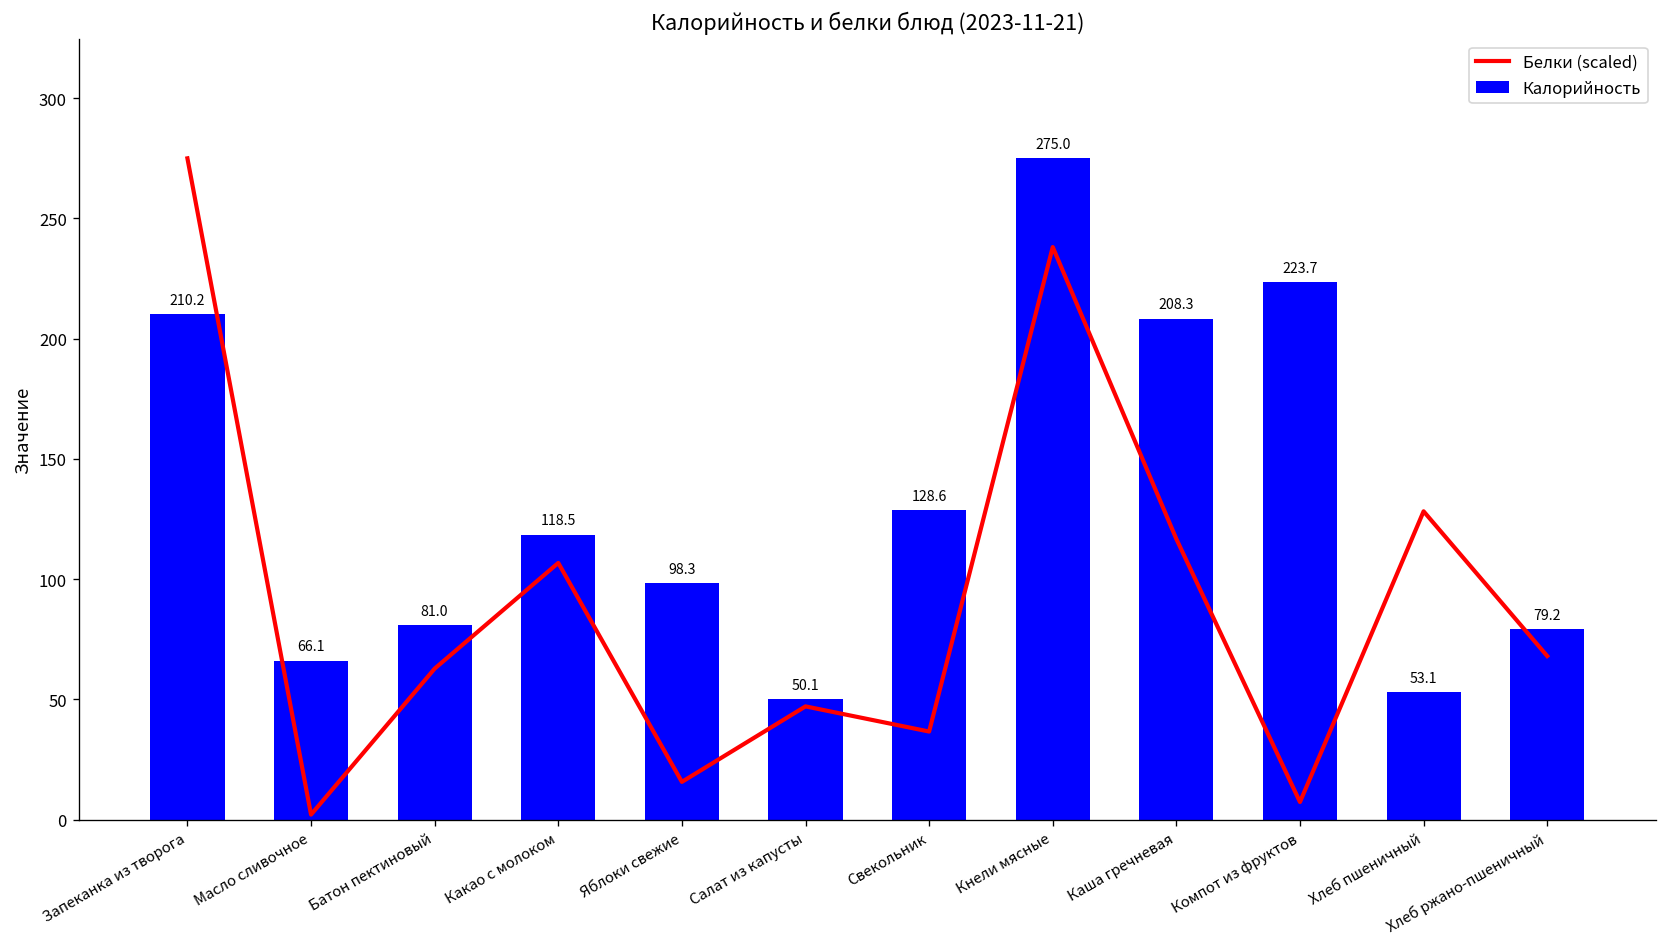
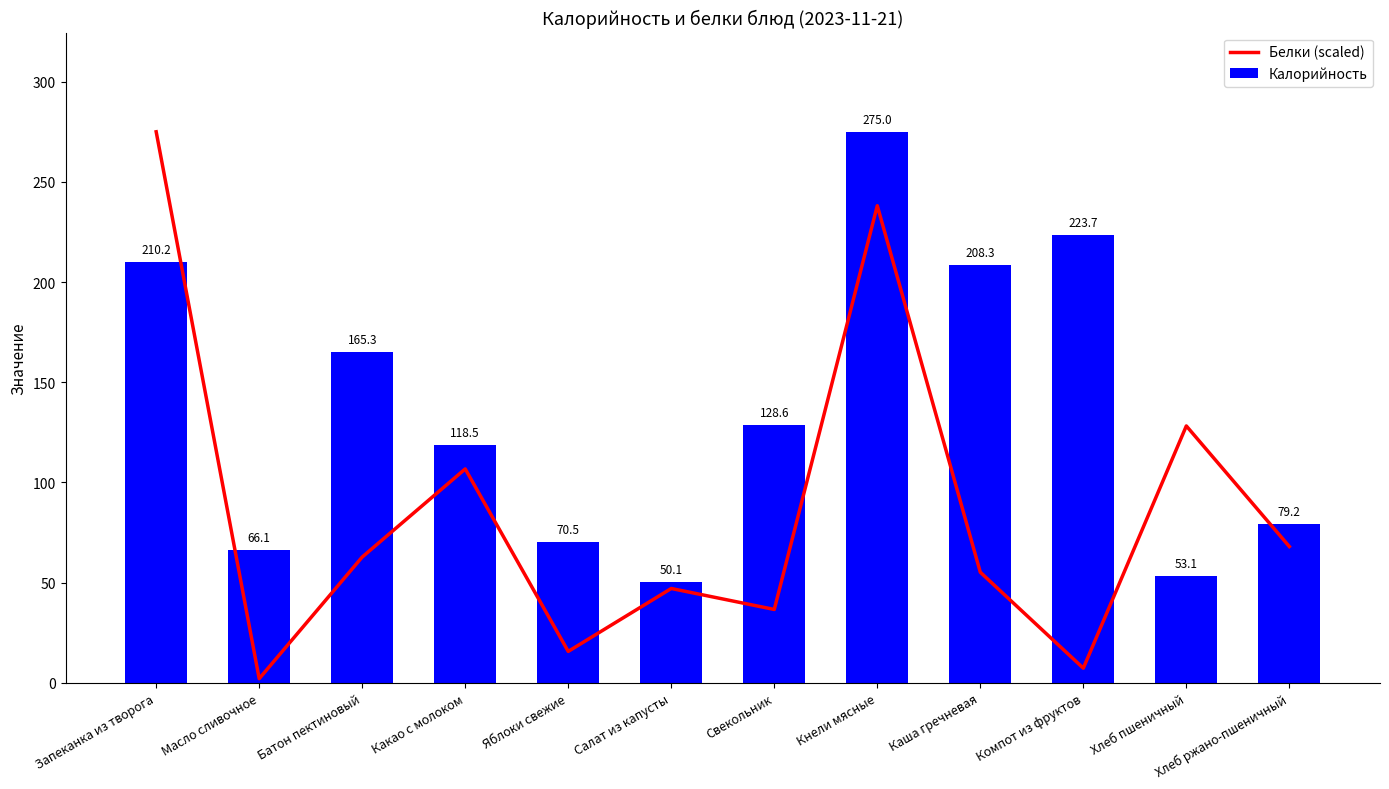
Калорийность, Батон пектиновый: 81.0 -> 165.3
Калорийность, Яблоки свежие: 98.3 -> 70.5
Белки (scaled), Каша гречневая: 117 -> 55
